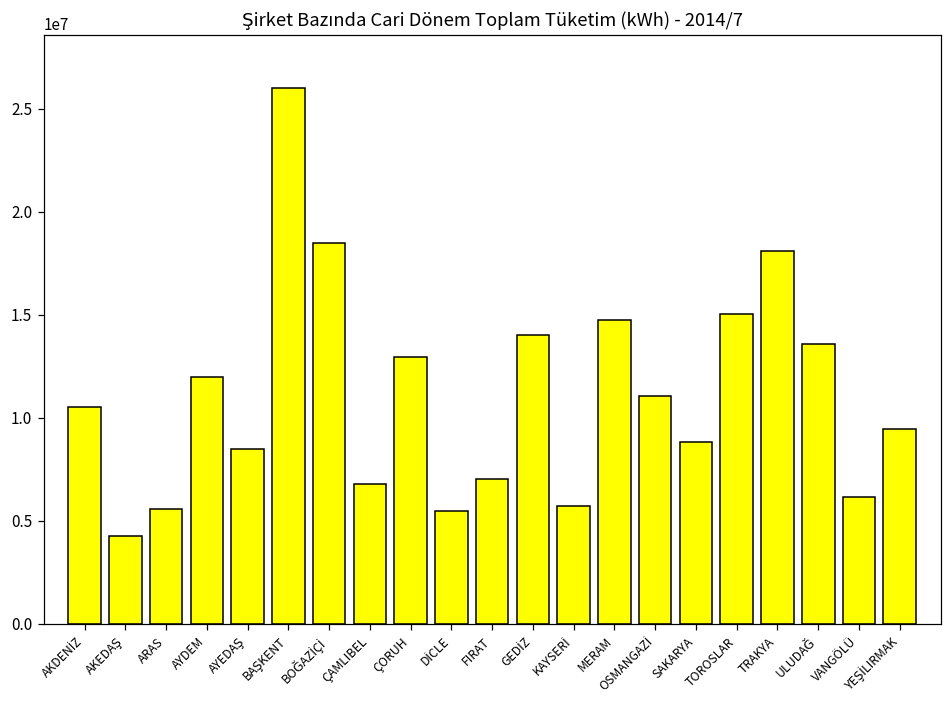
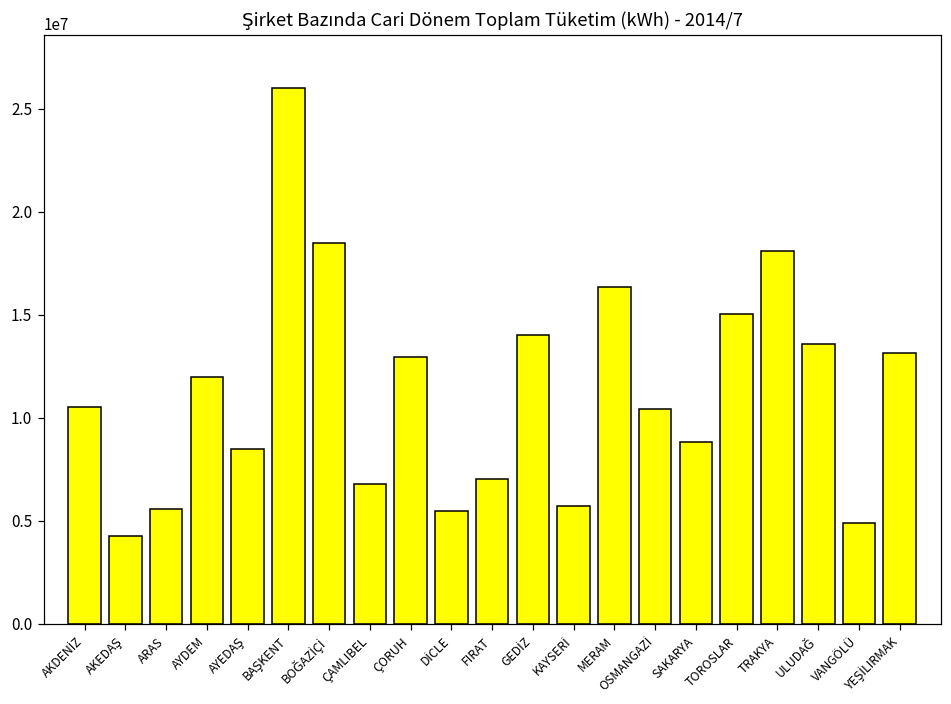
MERAM: 14700000 -> 16300000
OSMANGAZİ: 11100000 -> 10400000
VANGÖLÜ: 6200000 -> 4900000
YEŞİLIRMAK: 9500000 -> 13100000
